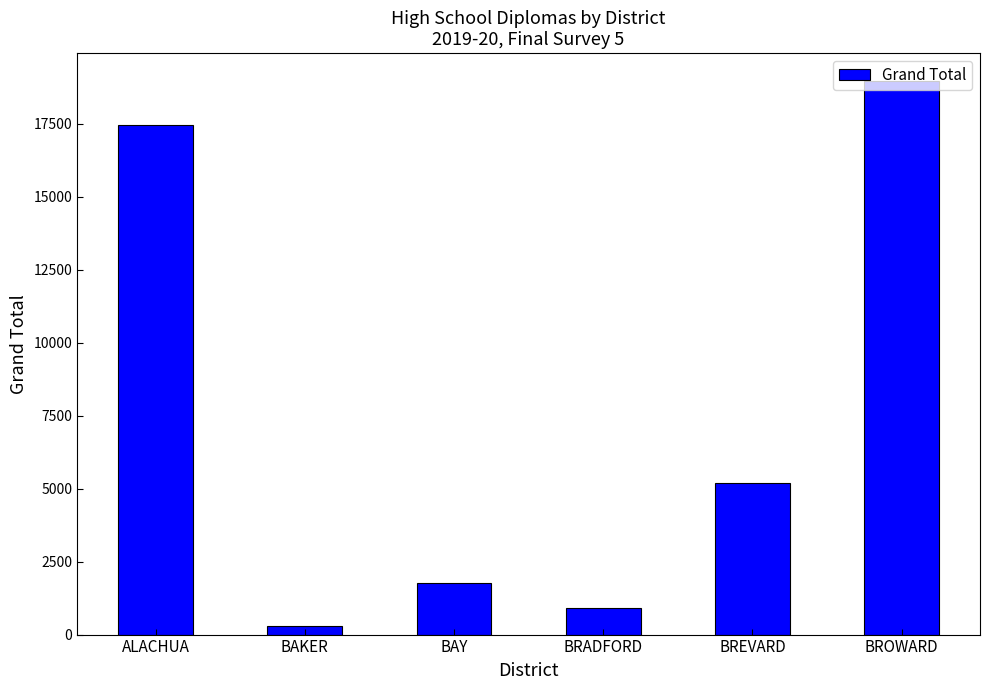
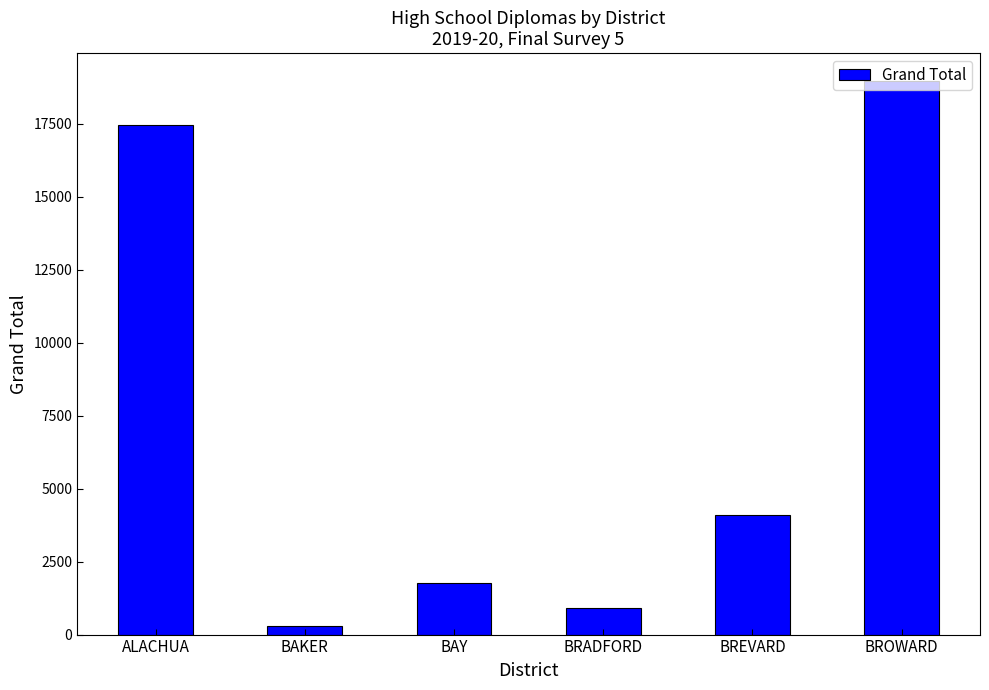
BREVARD: 5200 -> 4100
